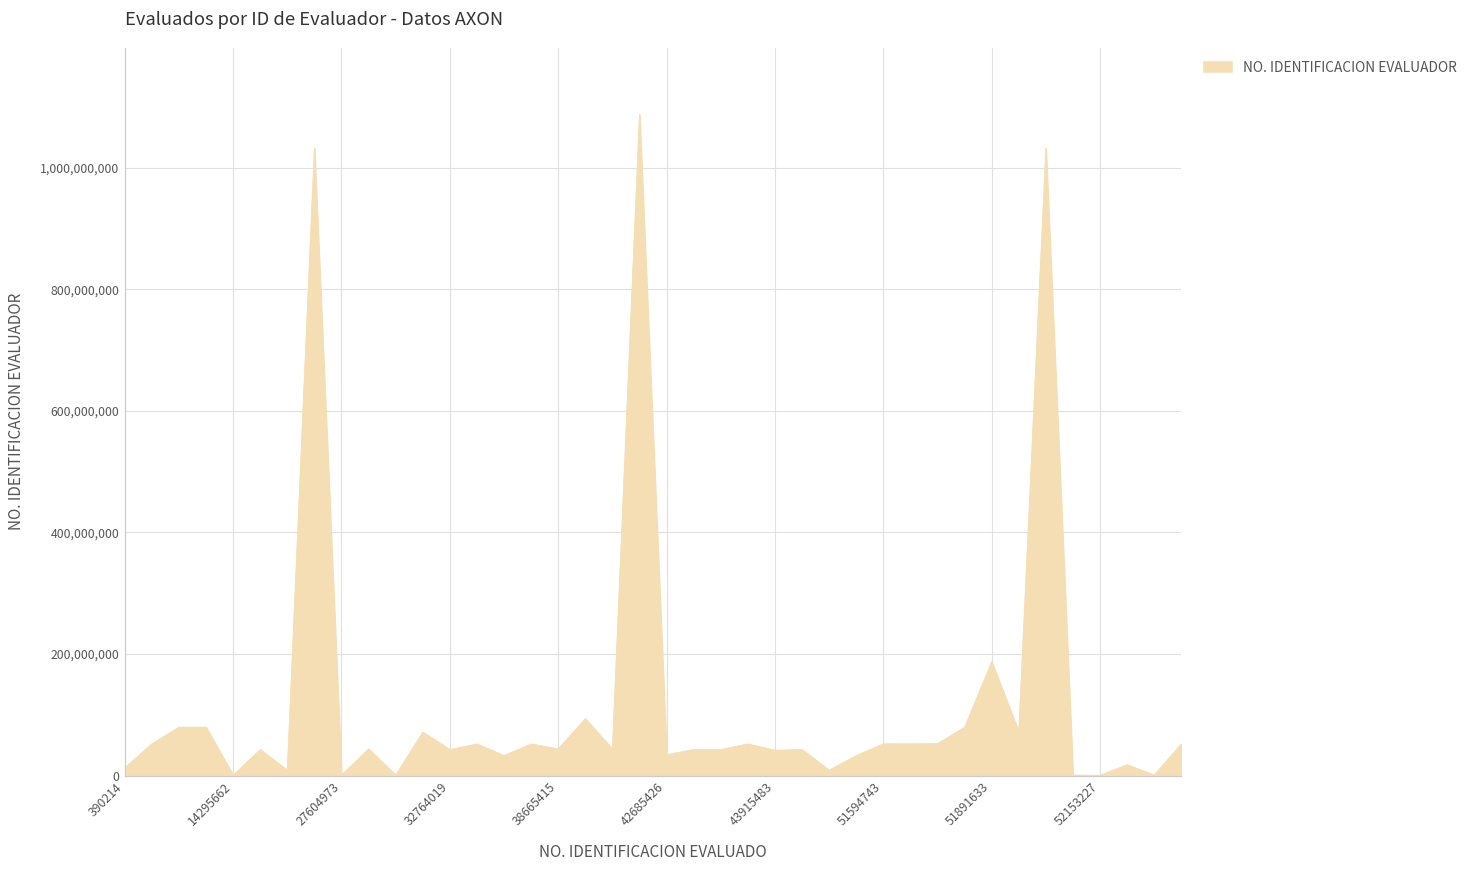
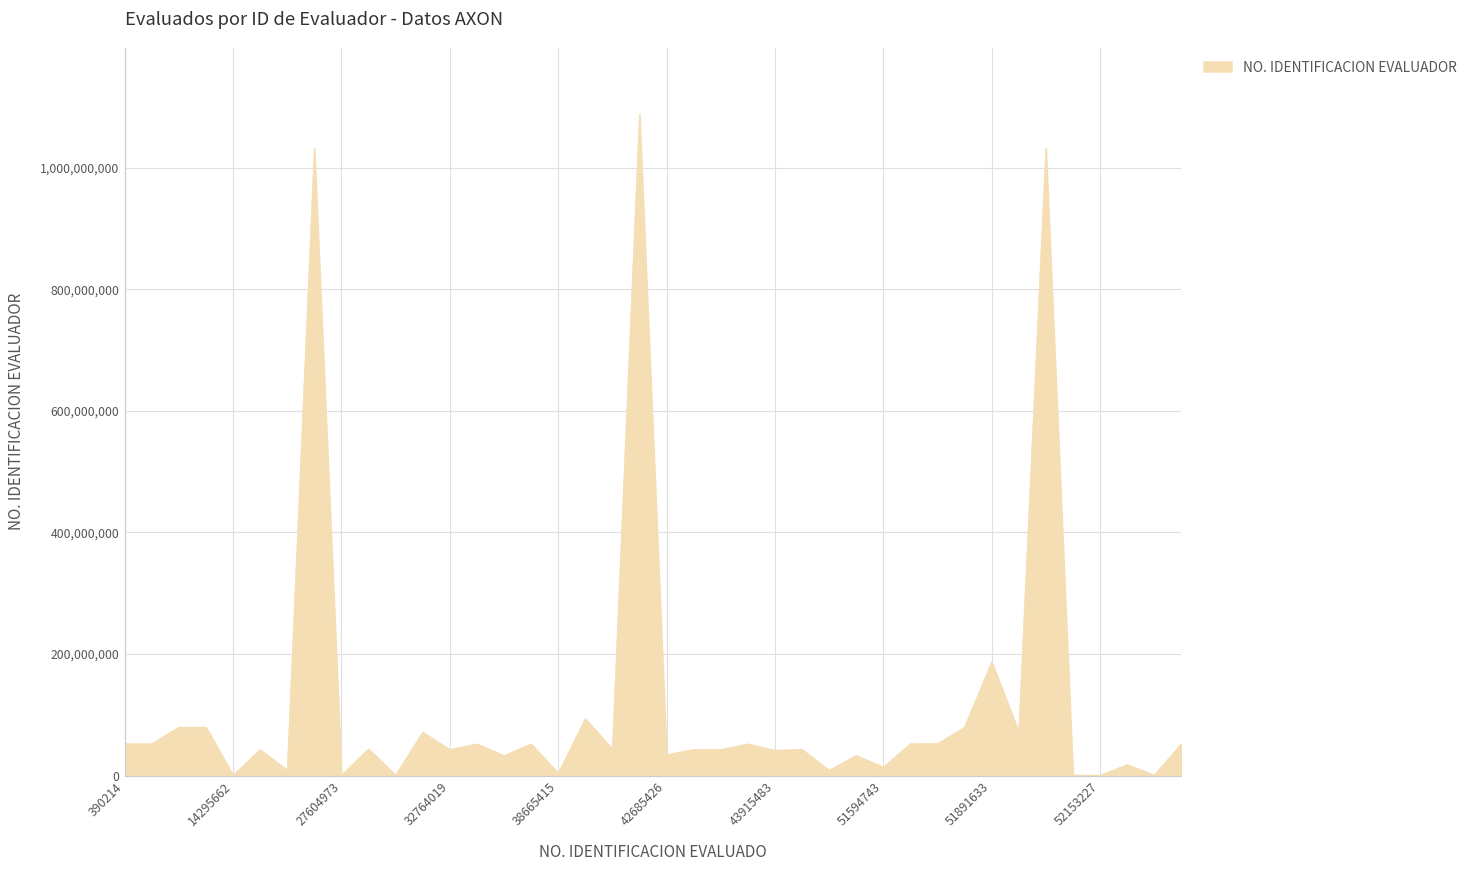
390214: 10,000,000 -> 50,000,000
38665415: 40,000,000 -> 0
51594743: 50,000,000 -> 10,000,000
